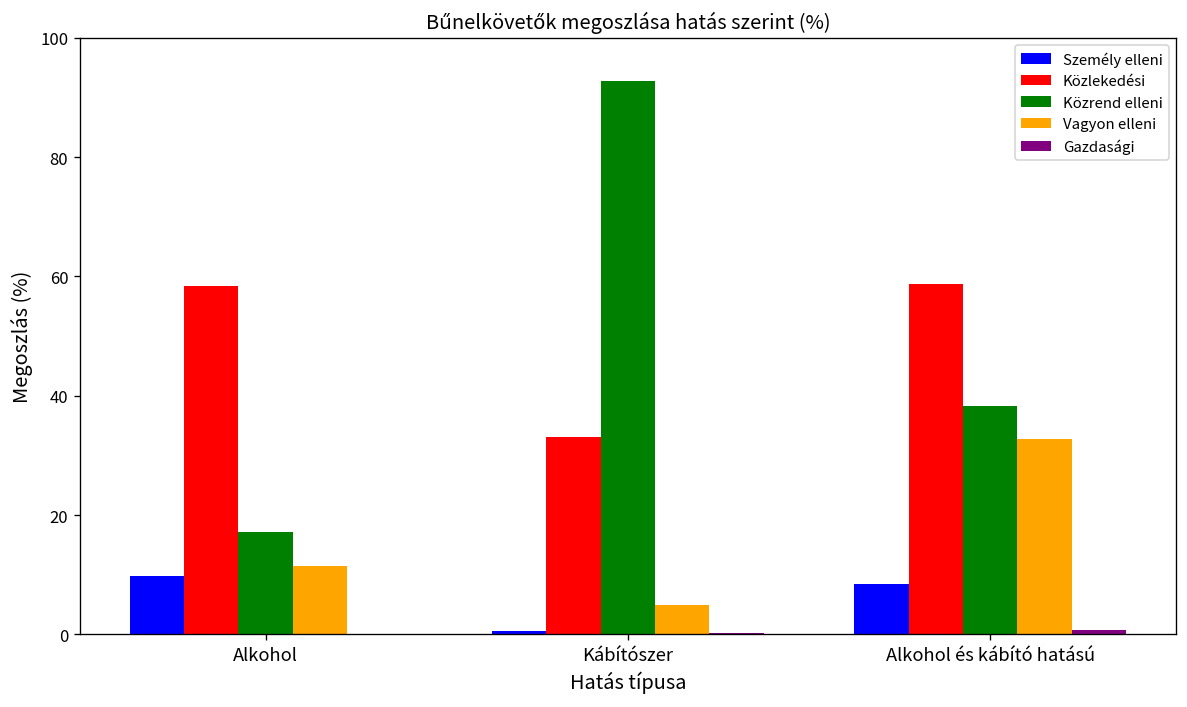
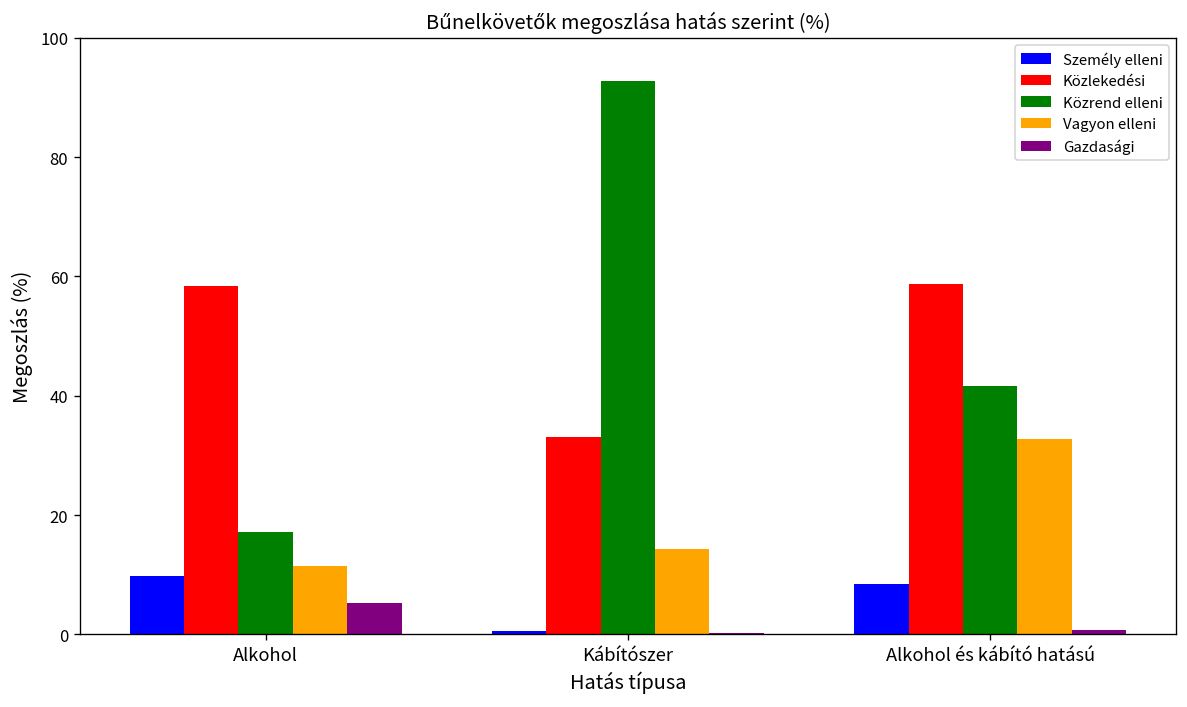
Gazdasági, Alkohol: 0 -> 5
Vagyon elleni, Kábítószer: 5 -> 14
Közrend elleni, Alkohol és kábító hatású: 38 -> 42
